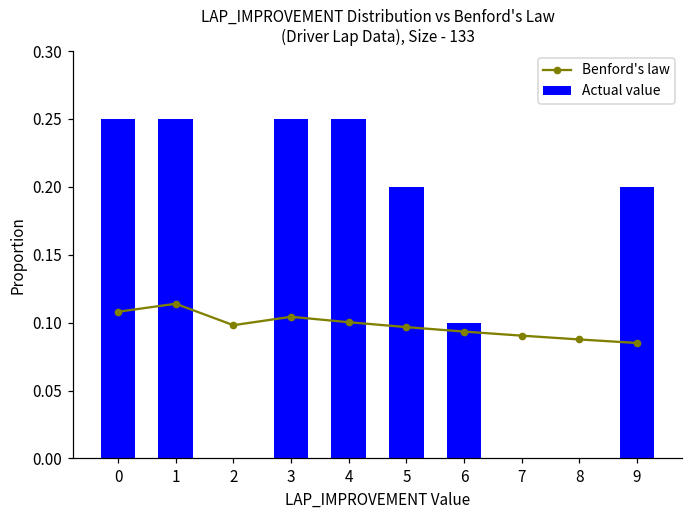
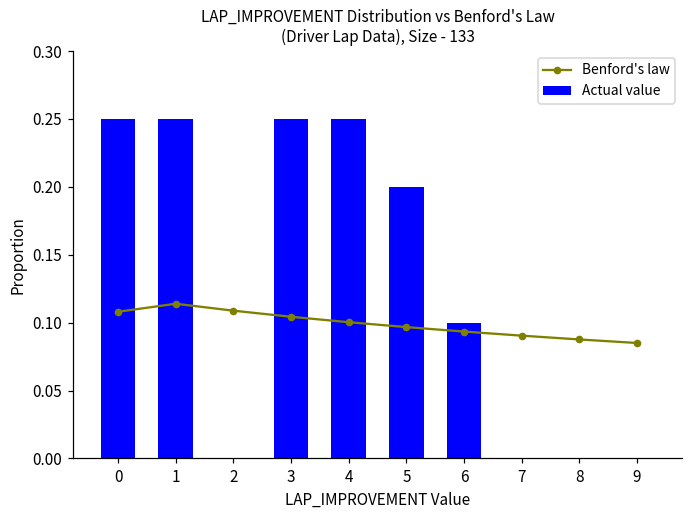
Benford's law, 2: 0.098 -> 0.109
Actual value, 9: 0.2 -> 0.0
